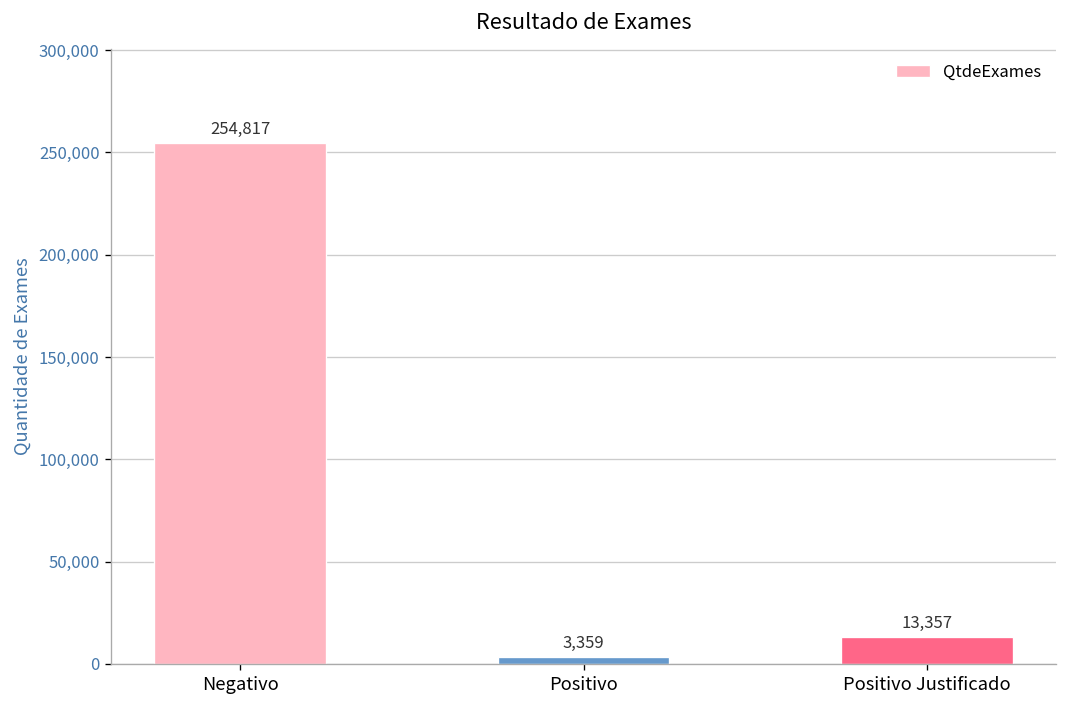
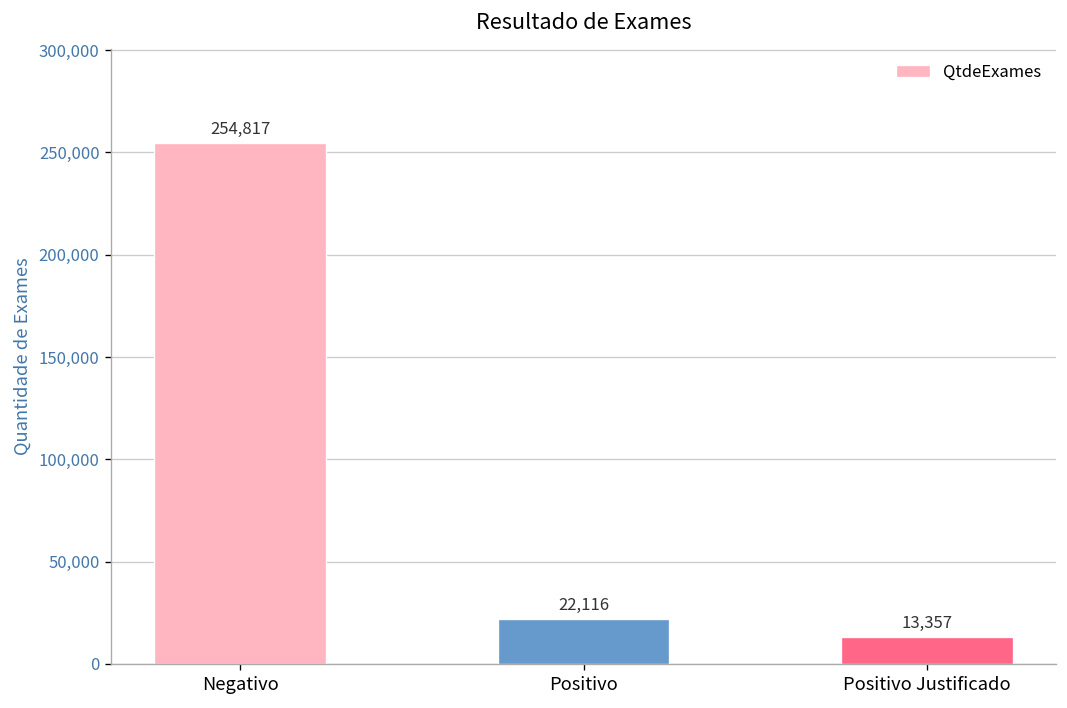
Positivo: 3,359 -> 22,116
